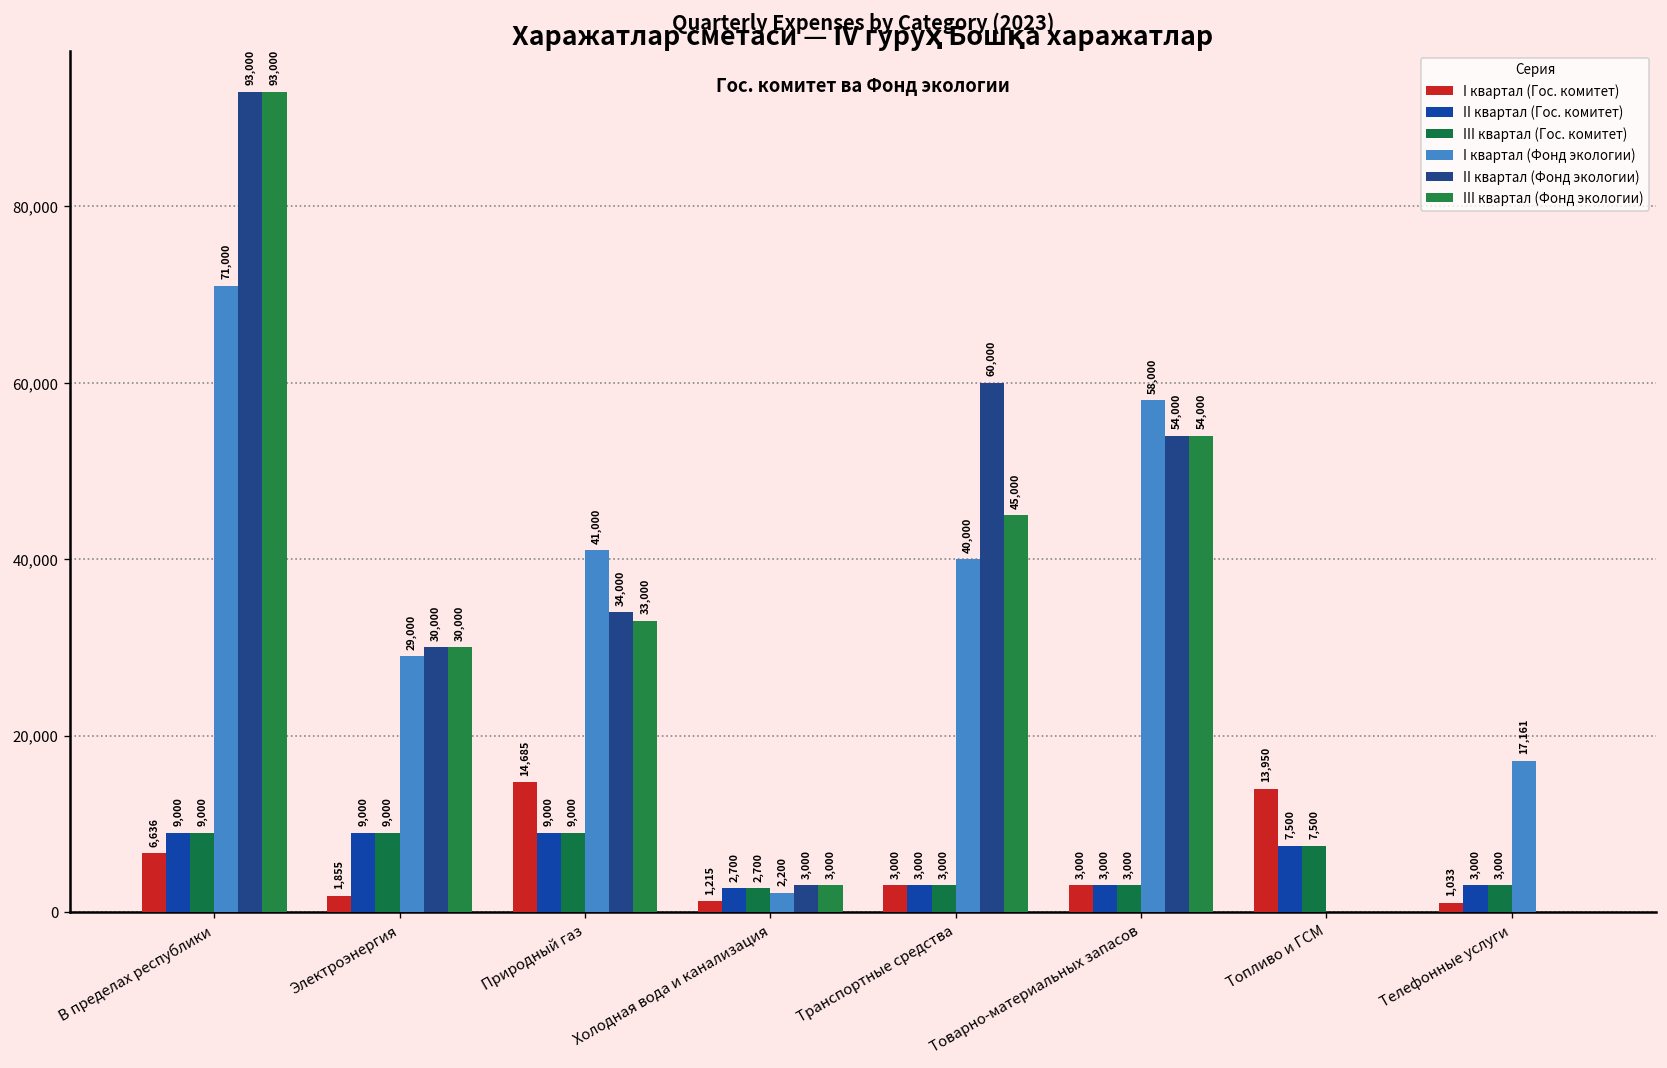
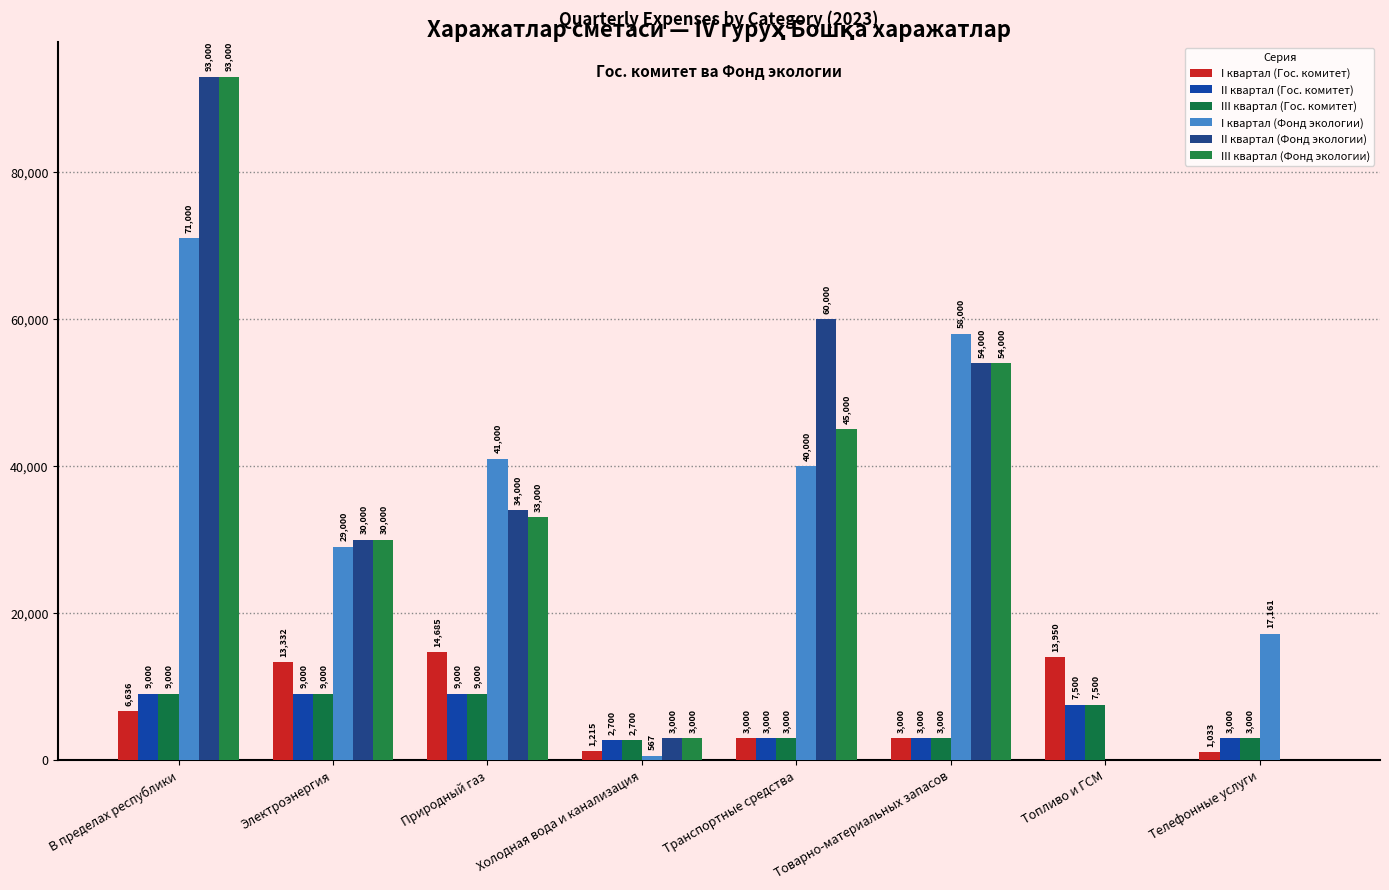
I квартал (Гос. комитет), Электроэнергия: 1,855 -> 13,332
I квартал (Фонд экологии), Холодная вода и канализация: 2,200 -> 567
